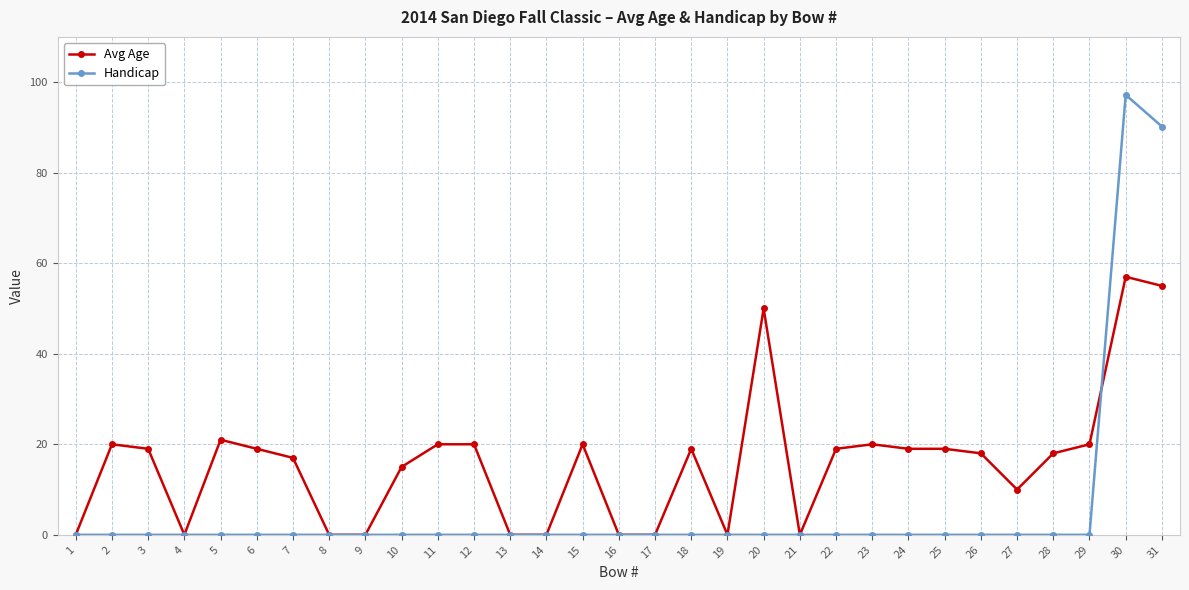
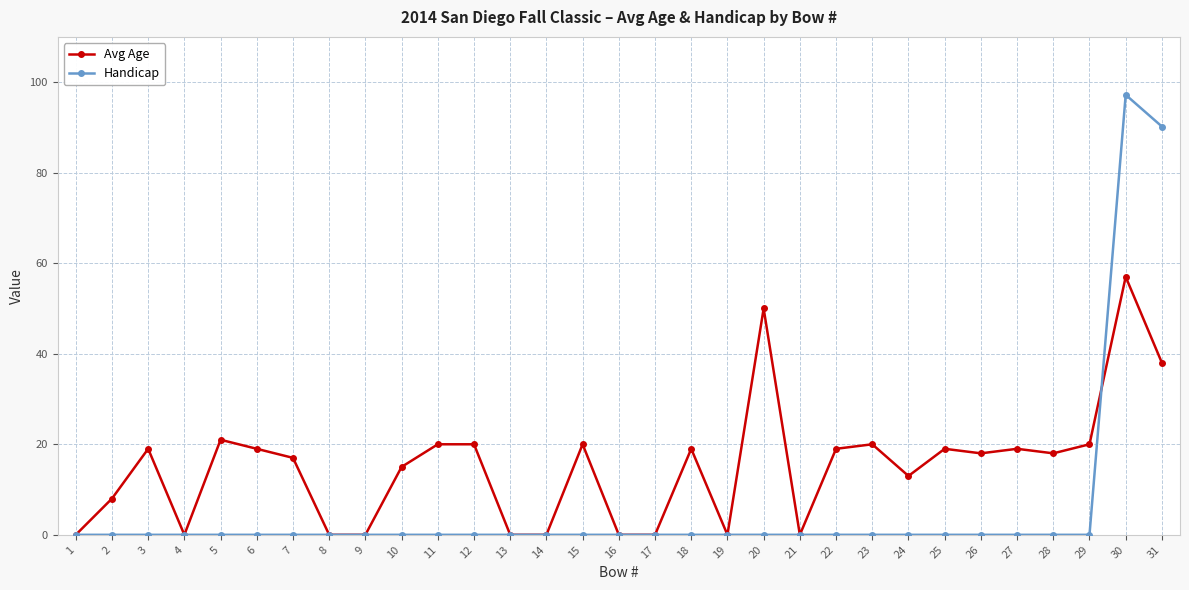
Avg Age, 2: 20 -> 8
Avg Age, 24: 19 -> 13
Avg Age, 27: 10 -> 19
Avg Age, 31: 55 -> 38
